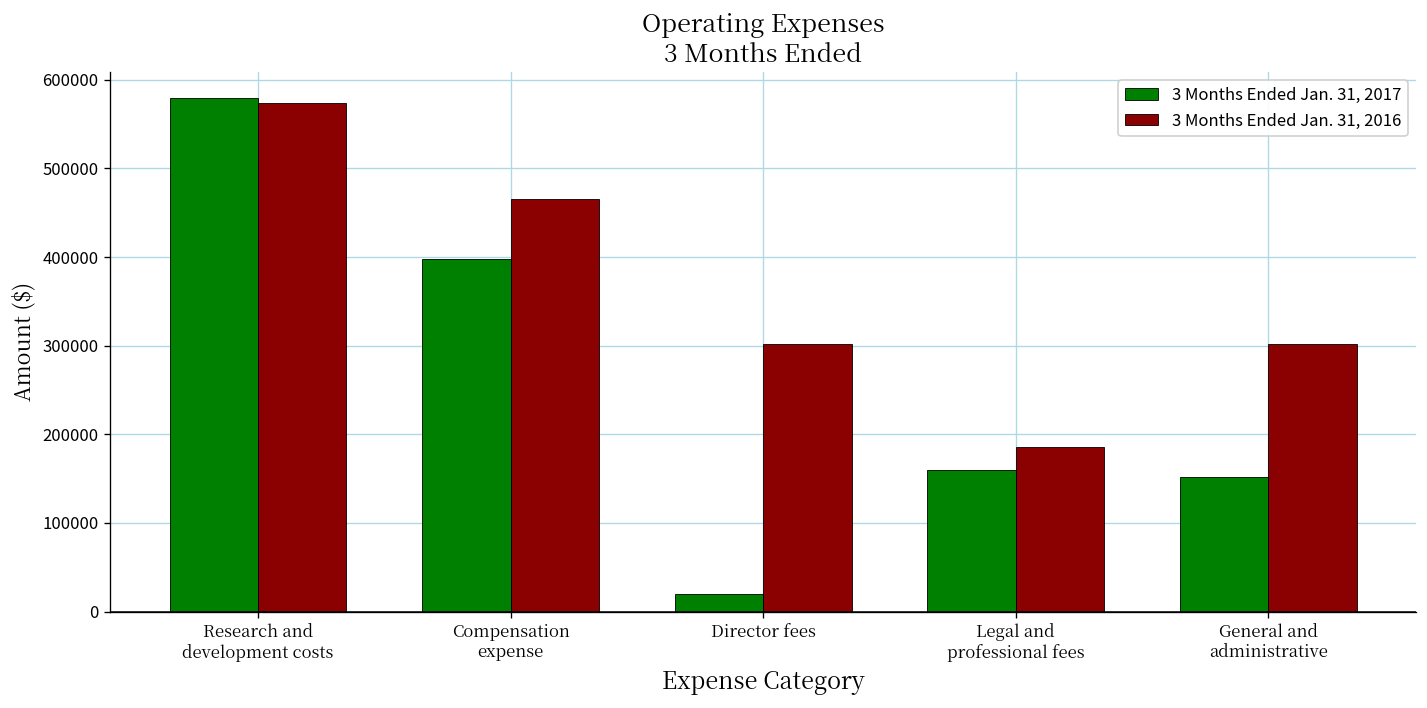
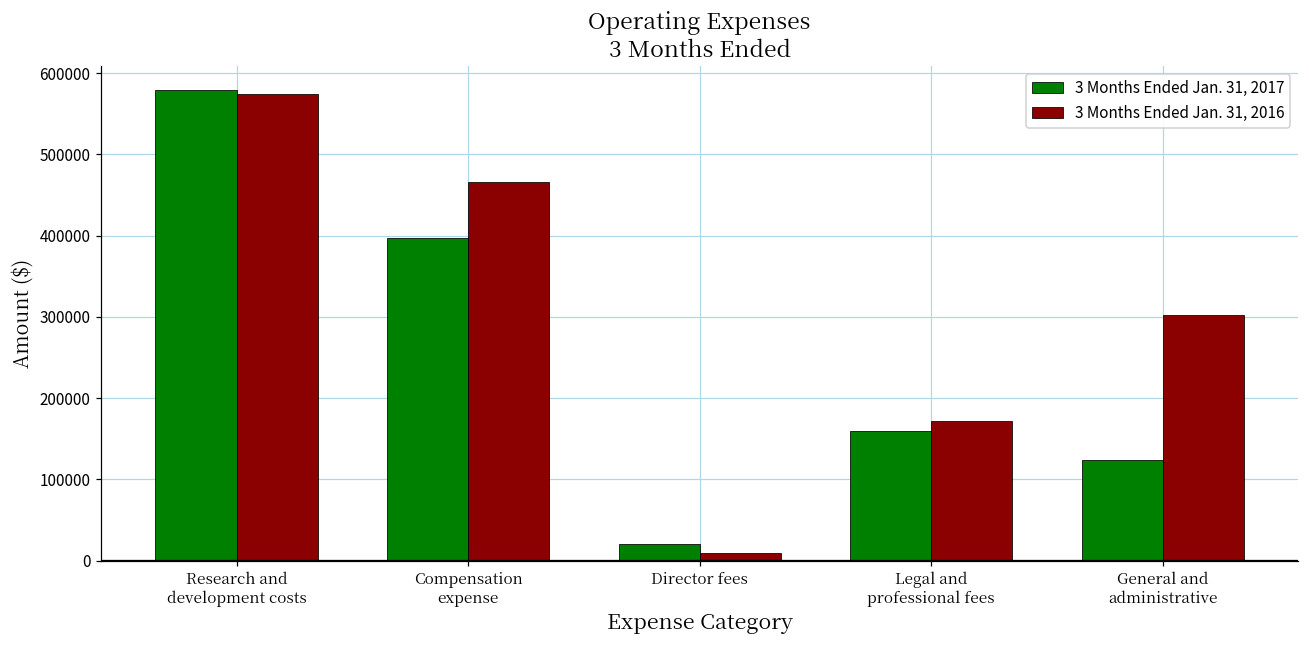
3 Months Ended Jan. 31, 2016, Director fees: 300000 -> 10000
3 Months Ended Jan. 31, 2016, Legal and professional fees: 190000 -> 170000
3 Months Ended Jan. 31, 2017, General and administrative: 150000 -> 120000
